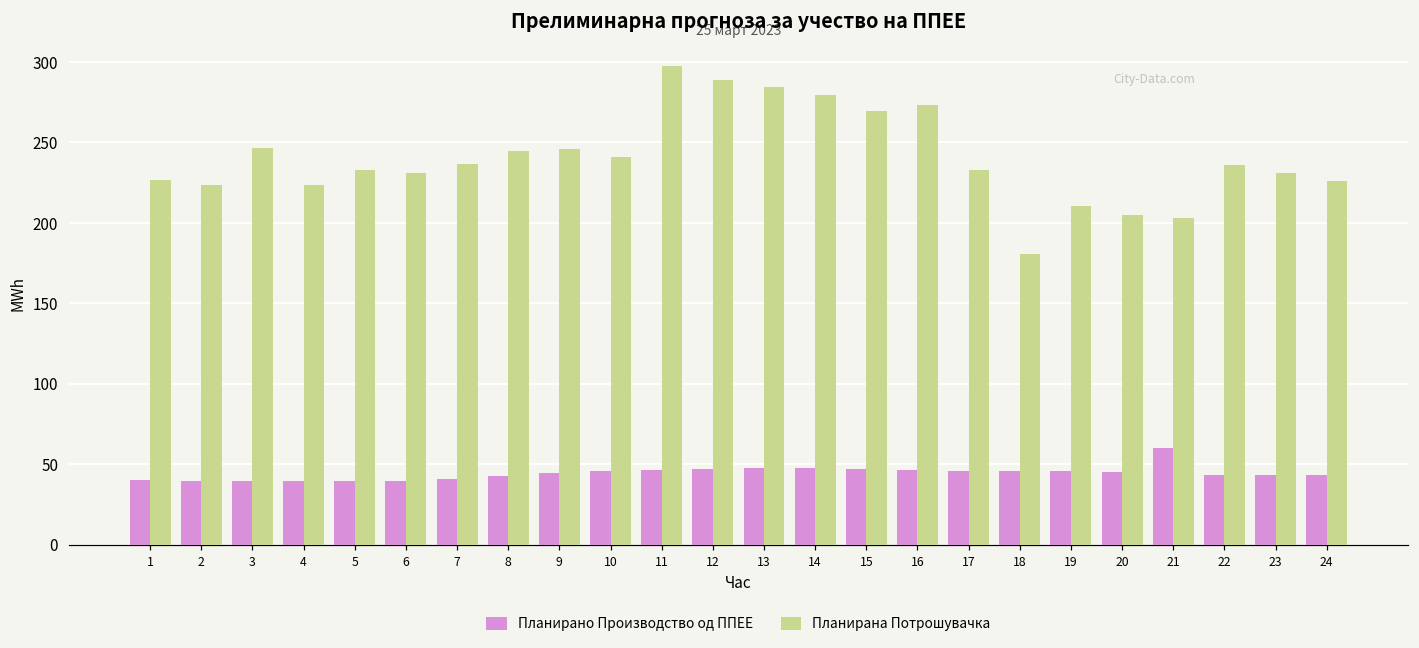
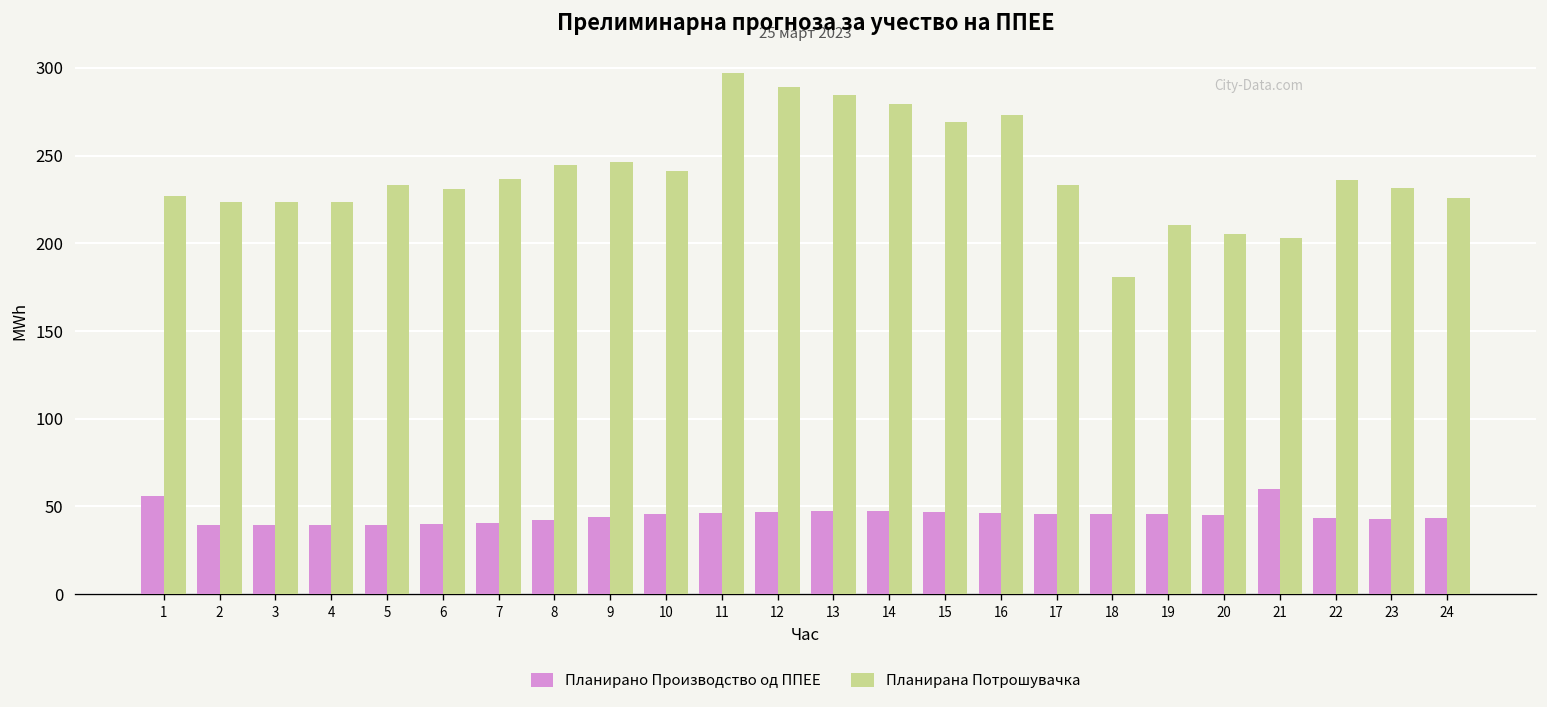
Планирано Производство од ППЕЕ, 1: 40 -> 56
Планирана Потрошувачка, 3: 246 -> 224
